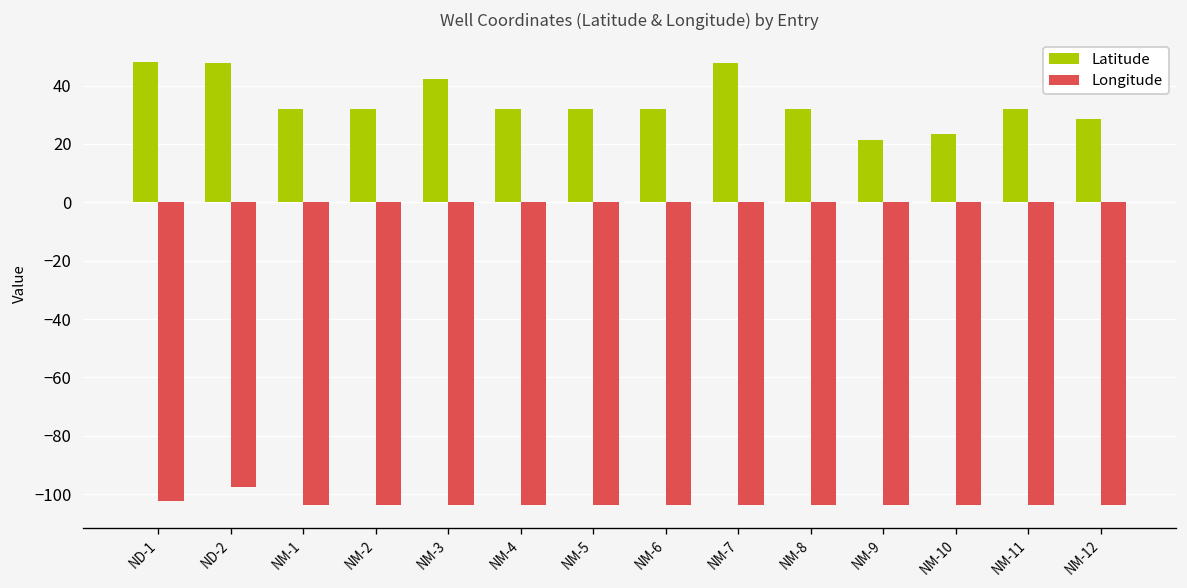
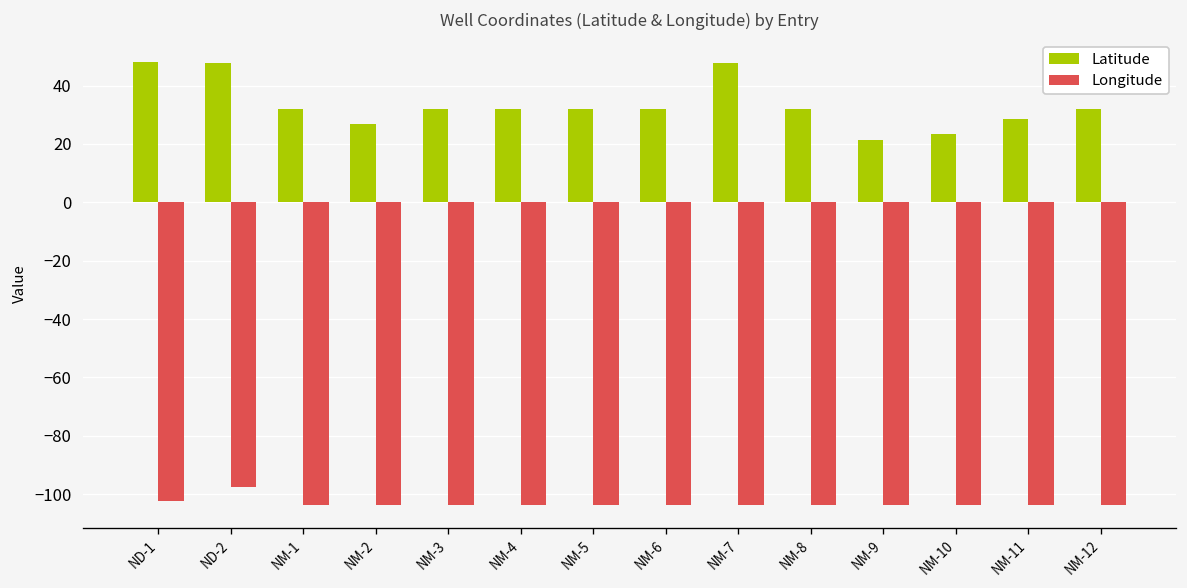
Latitude, NM-2: 32 -> 27
Latitude, NM-3: 42 -> 32
Latitude, NM-11: 32 -> 28
Latitude, NM-12: 29 -> 32
